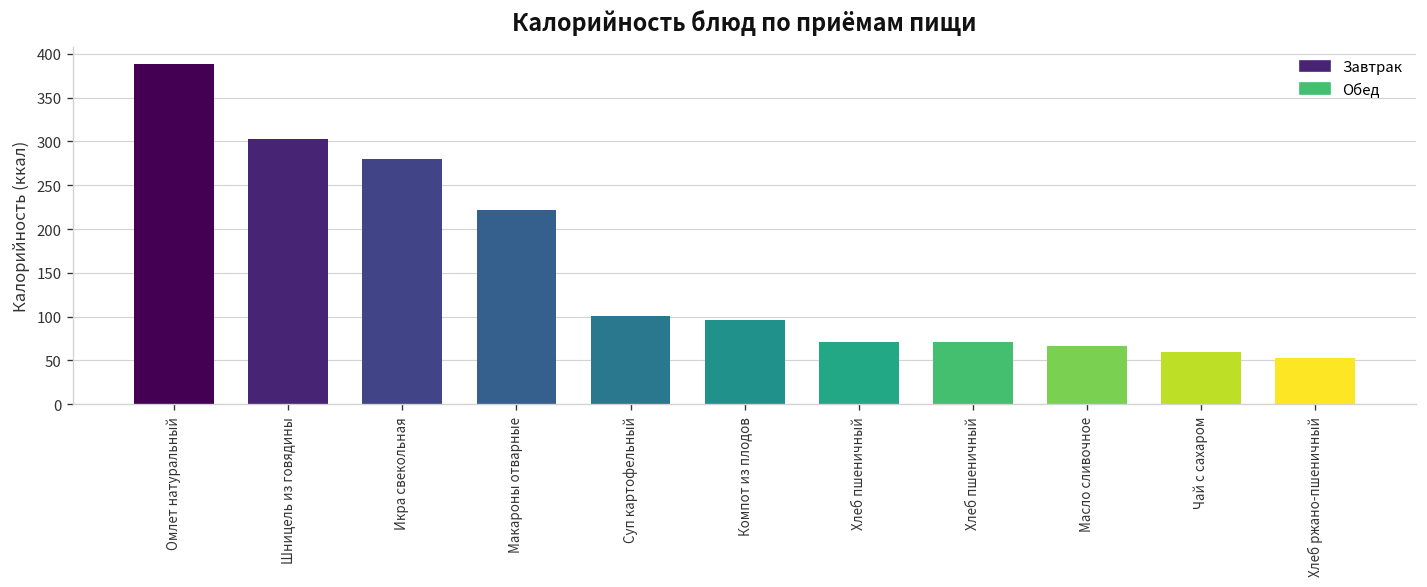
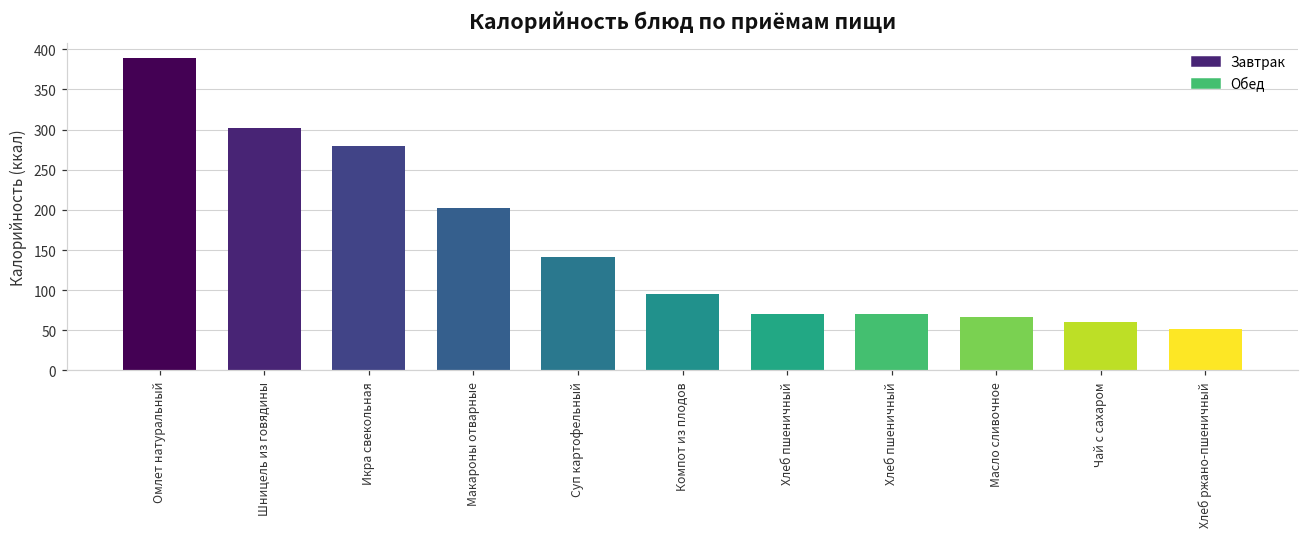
Макароны отварные: 220 -> 200
Суп картофельный: 100 -> 140
